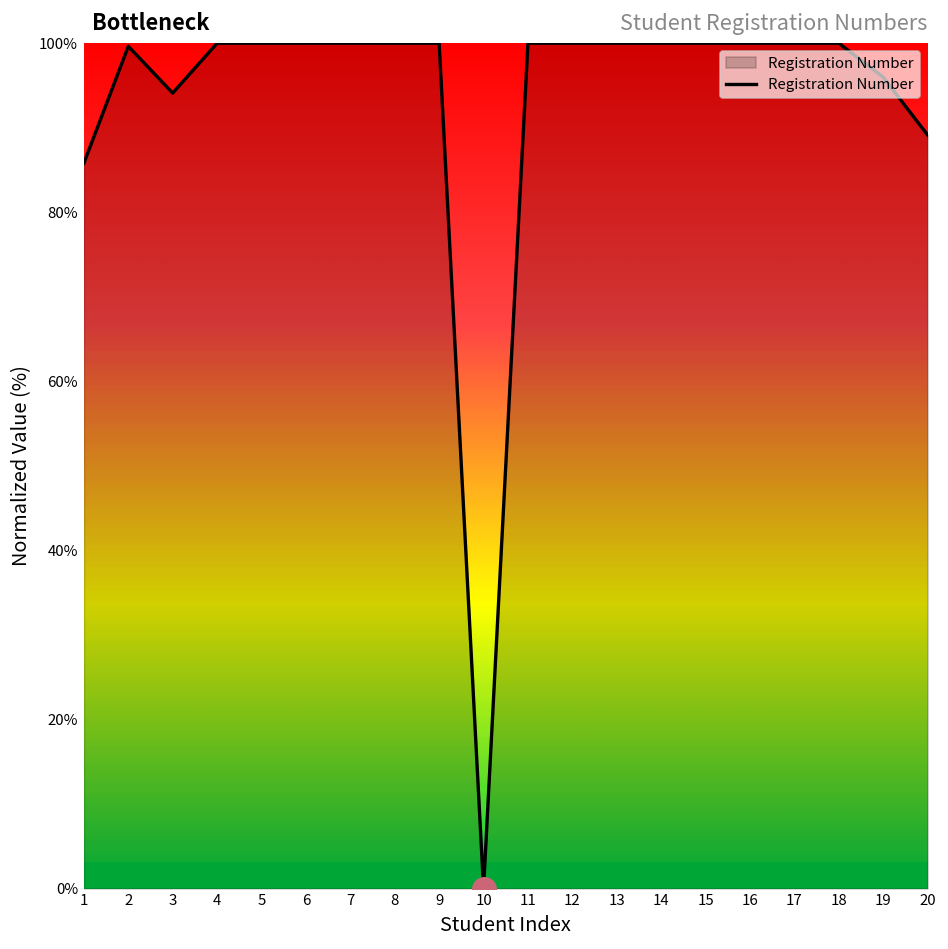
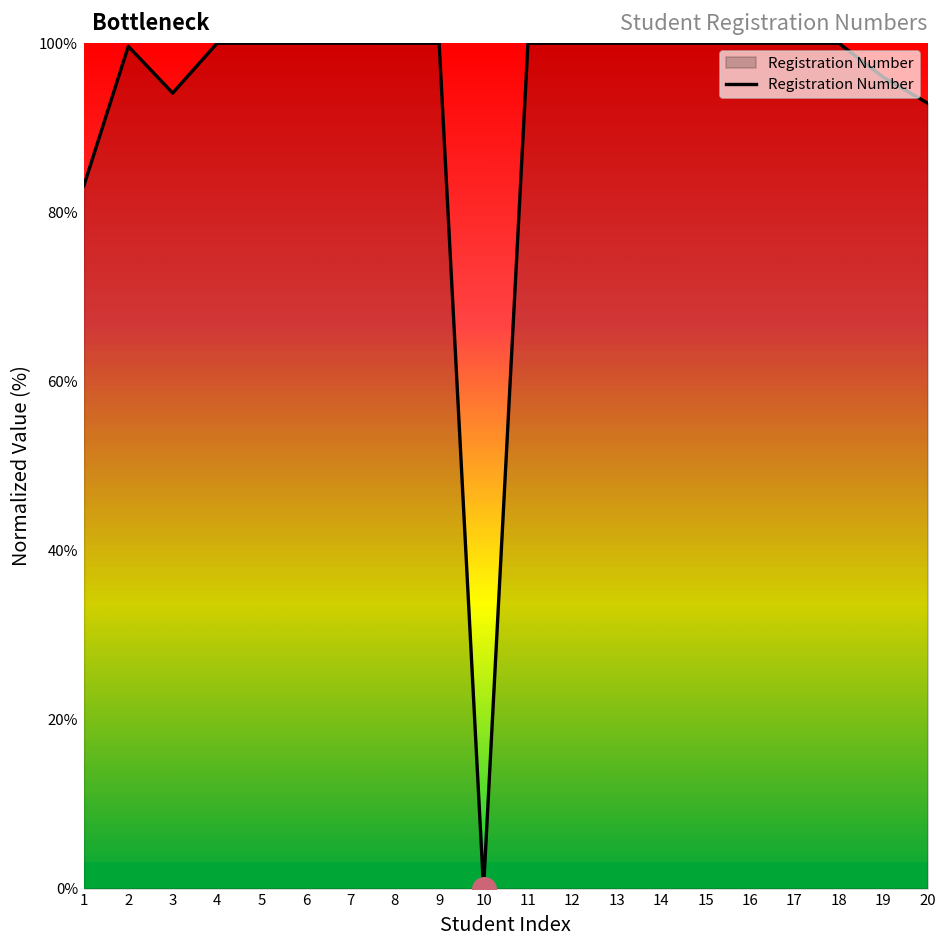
Registration Number, 1: 86% -> 83%
Registration Number, 20: 89% -> 93%
